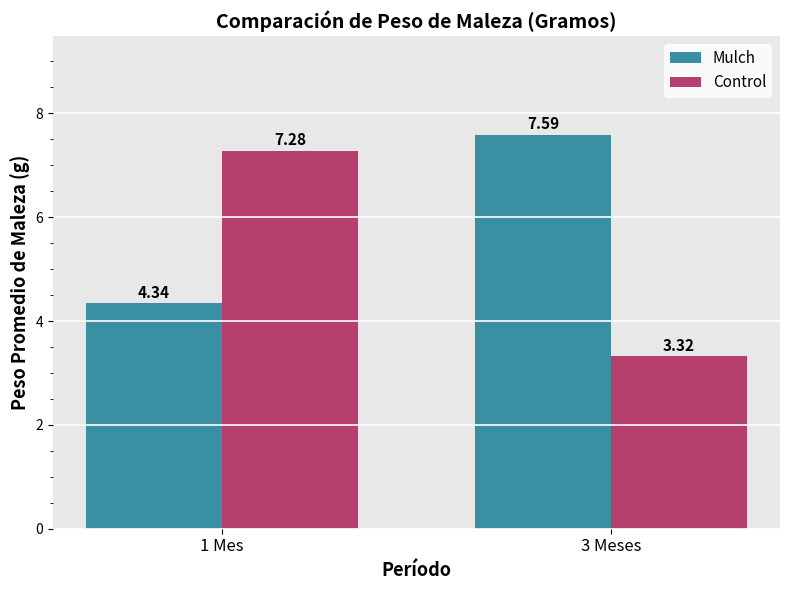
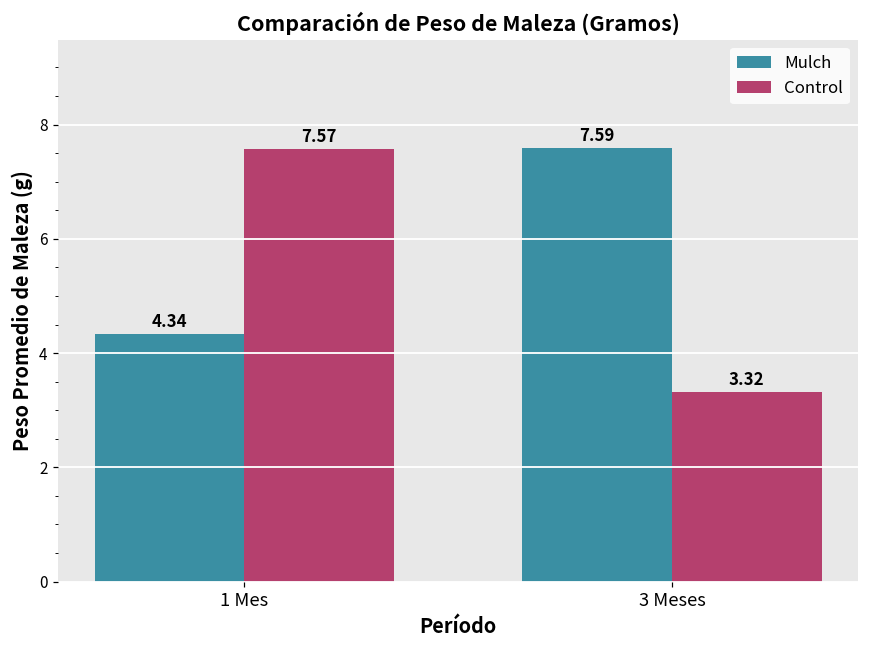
Control, 1 Mes: 7.28 -> 7.57
